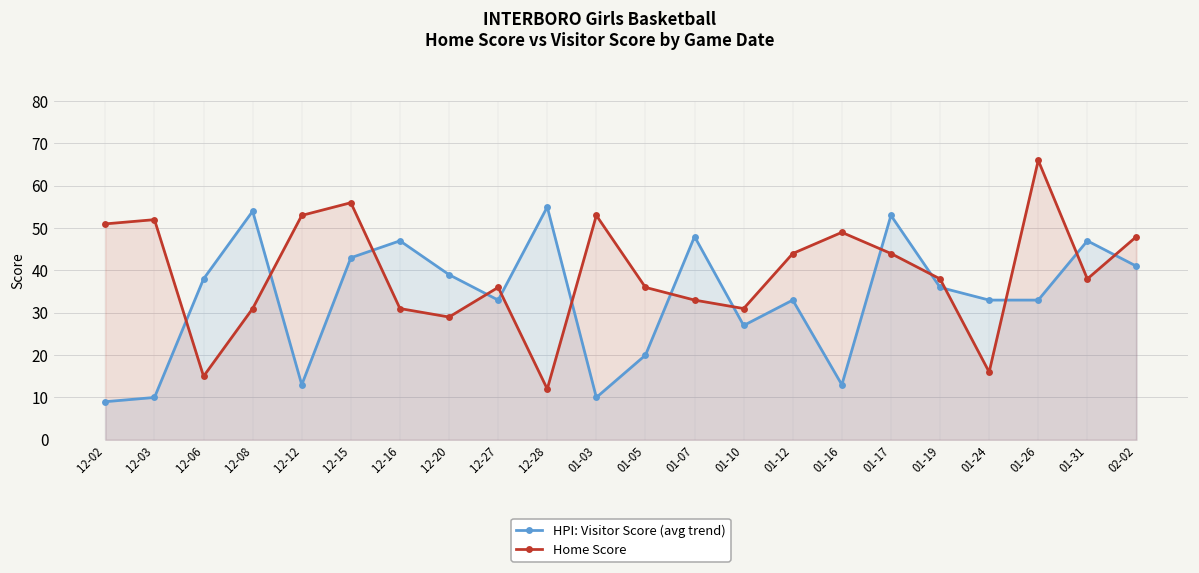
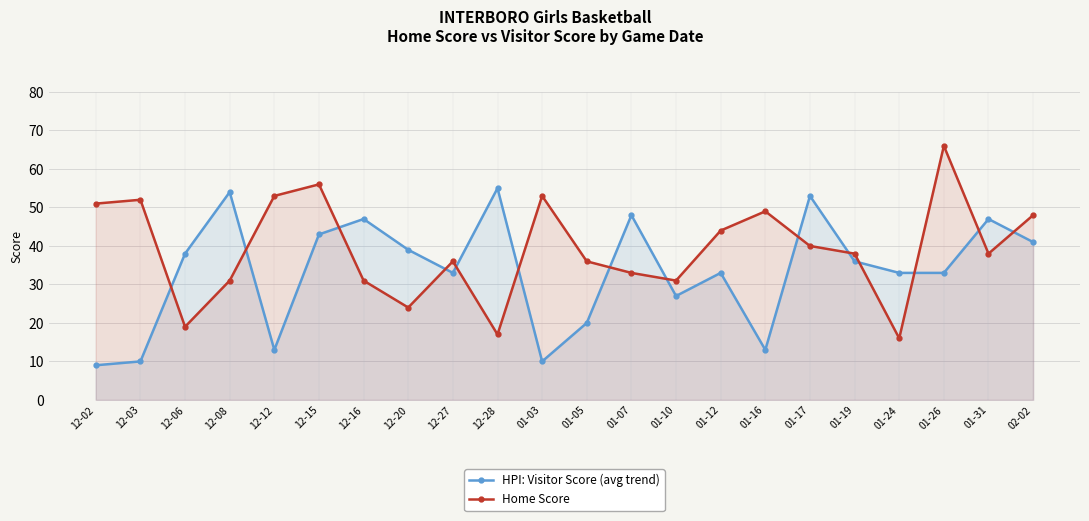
Home Score, 12-06: 15 -> 19
Home Score, 12-20: 29 -> 24
Home Score, 12-28: 12 -> 17
Home Score, 01-17: 44 -> 40
